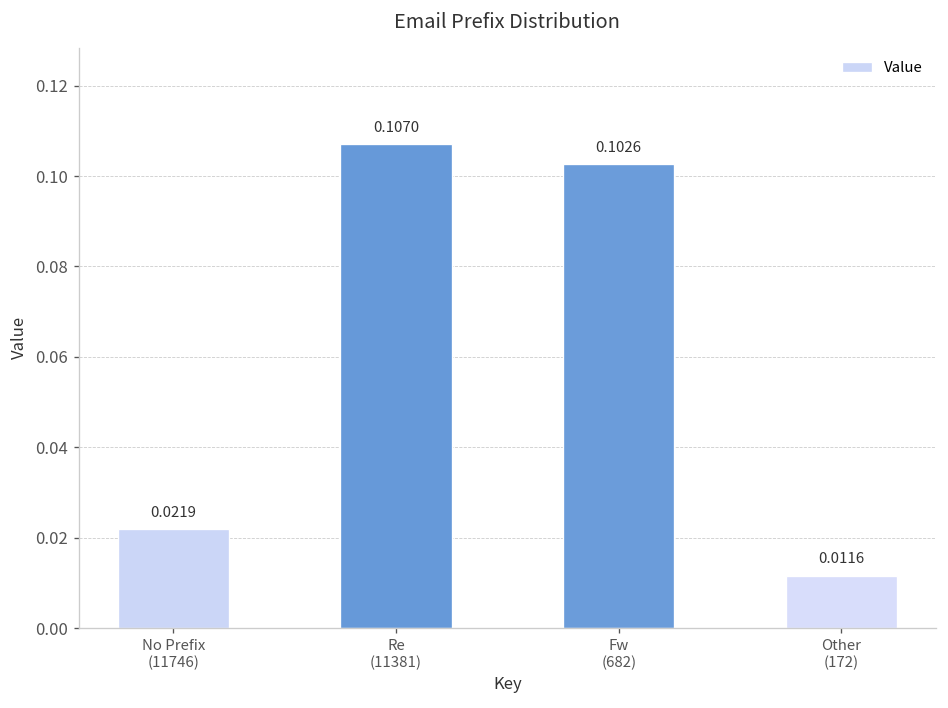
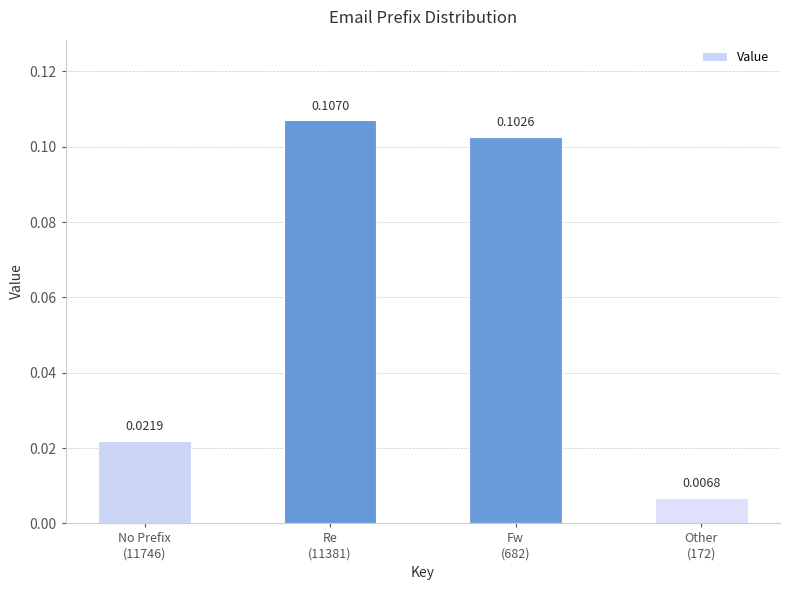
Other (172): 0.0116 -> 0.0068
